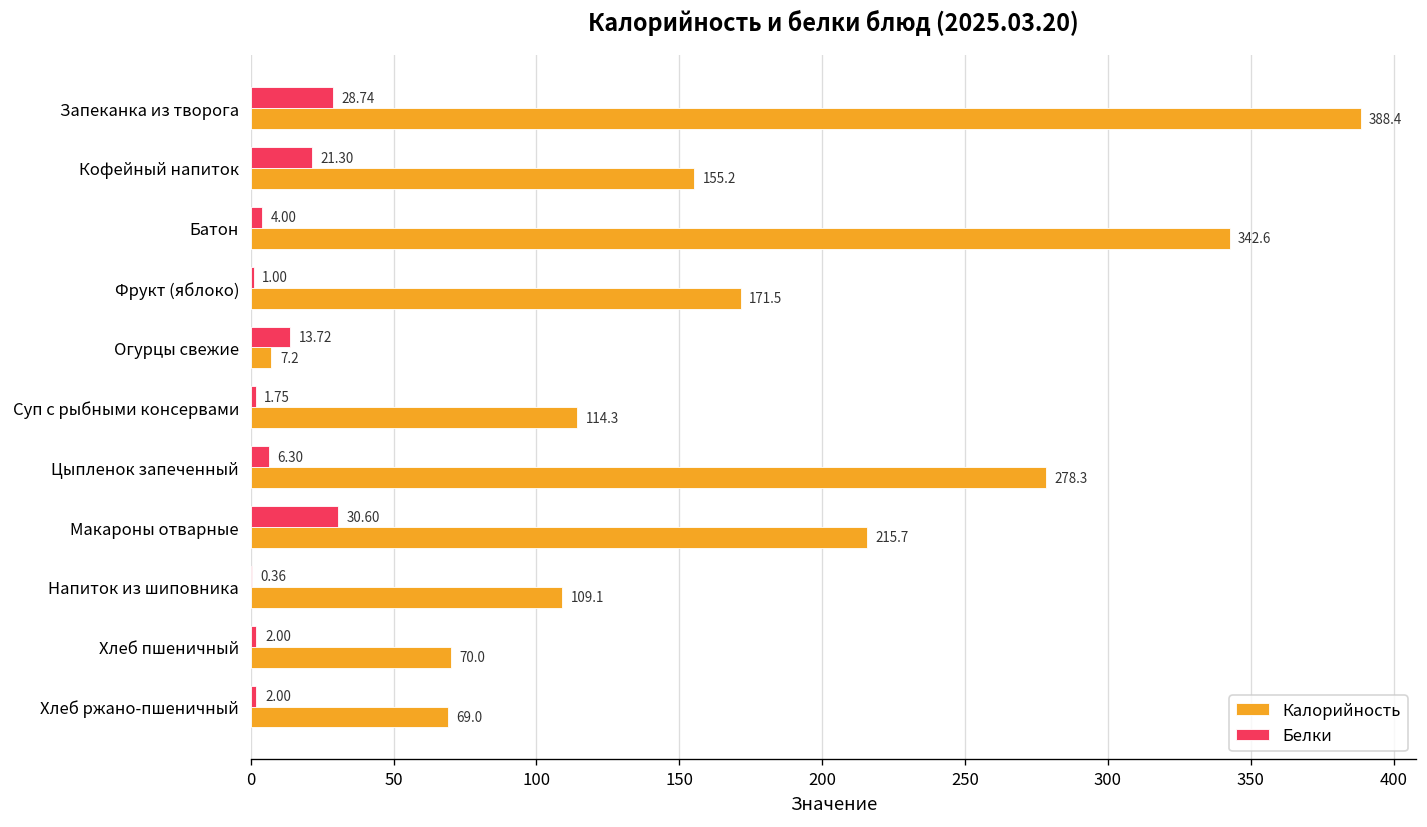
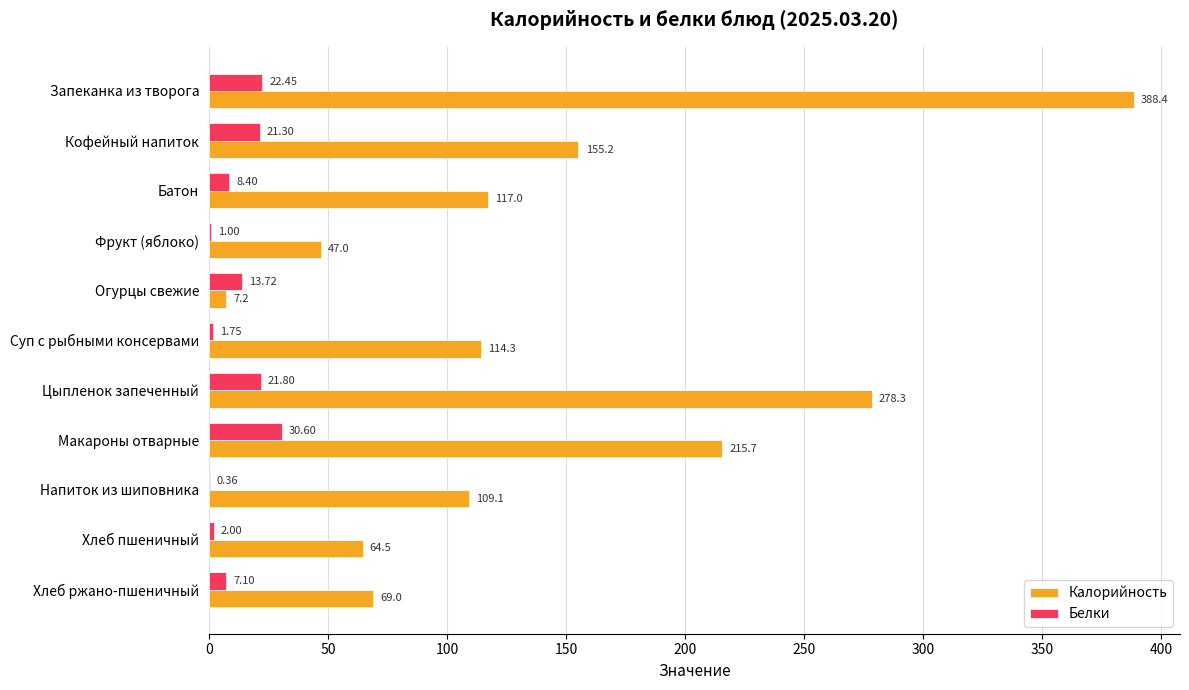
Белки, Запеканка из творога: 28.74 -> 22.45
Белки, Батон: 4.00 -> 8.40
Калорийность, Батон: 342.6 -> 117.0
Калорийность, Фрукт (яблоко): 171.5 -> 47.0
Белки, Цыпленок запеченный: 6.30 -> 21.80
Калорийность, Хлеб пшеничный: 70.0 -> 64.5
Белки, Хлеб ржано-пшеничный: 2.00 -> 7.10
